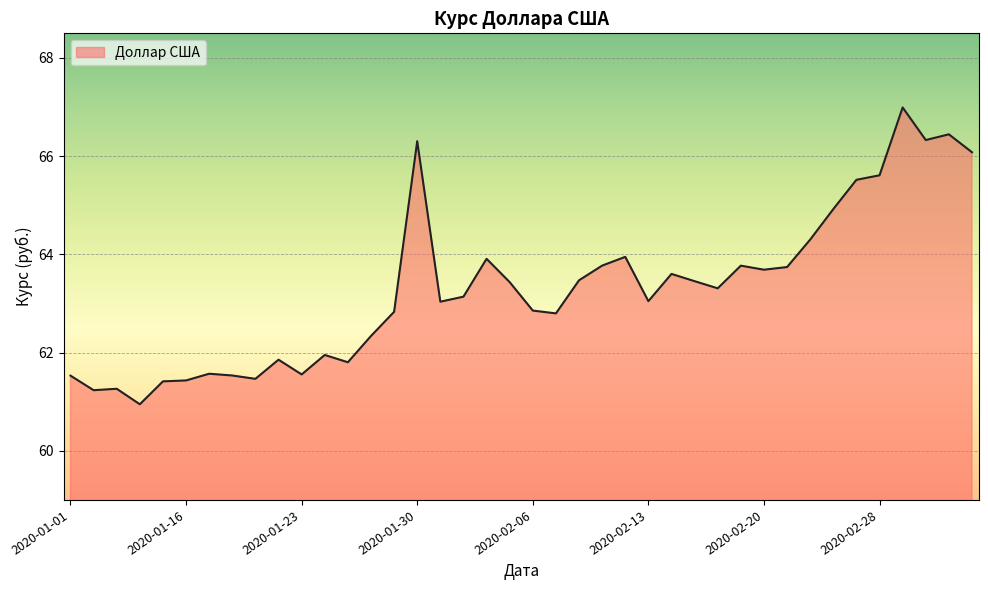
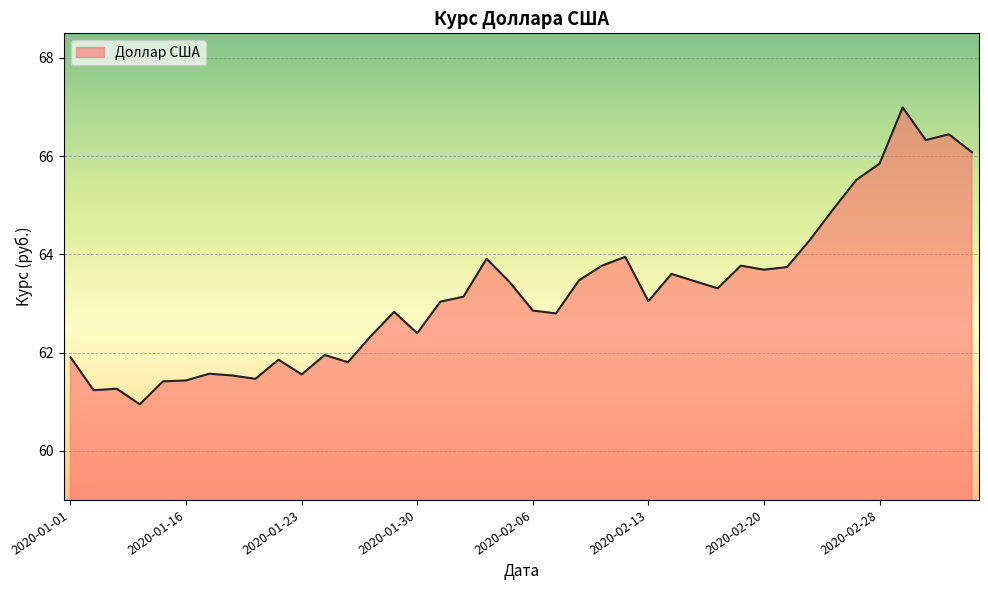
2020-01-01: 61.5 -> 61.9
2020-01-30: 66.3 -> 62.4
2020-02-28: 65.6 -> 65.8
